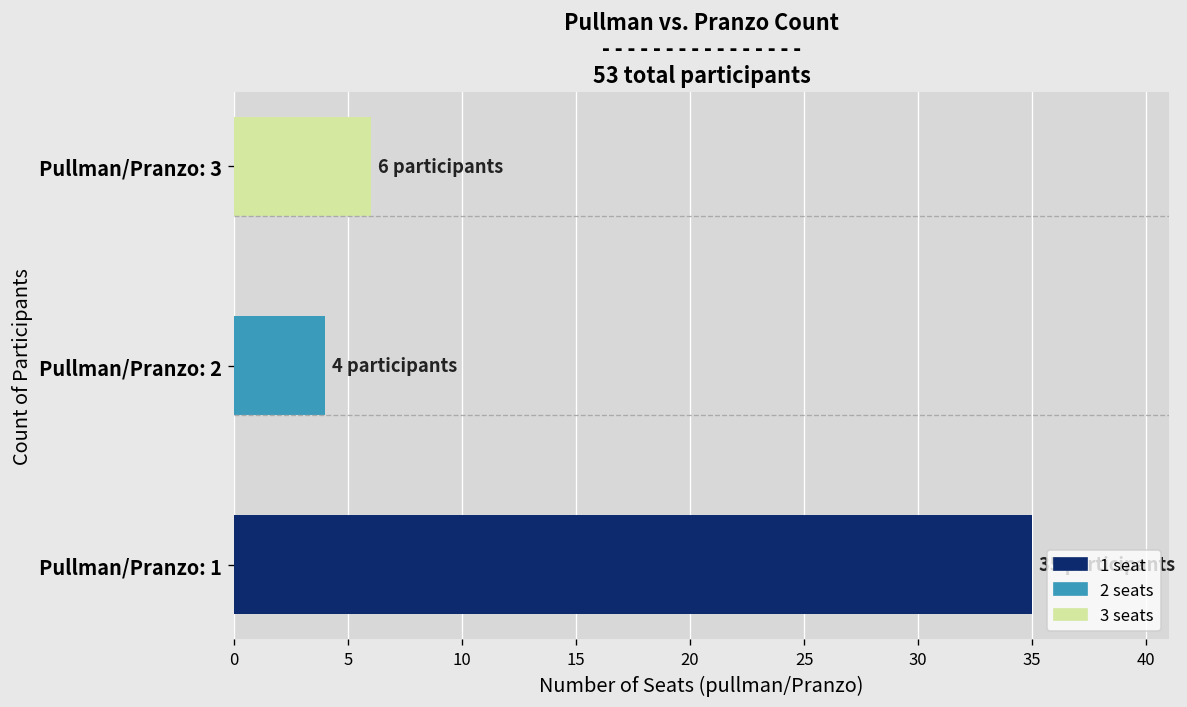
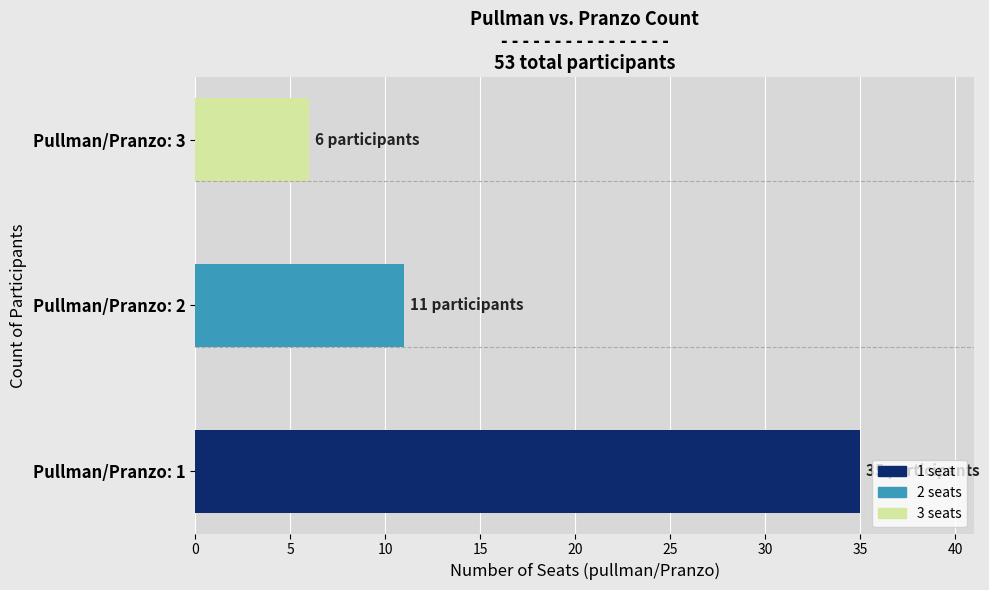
Pullman/Pranzo: 2: 4 -> 11
